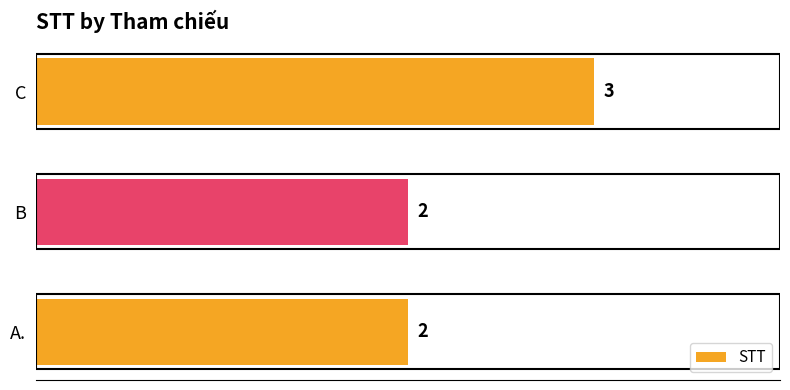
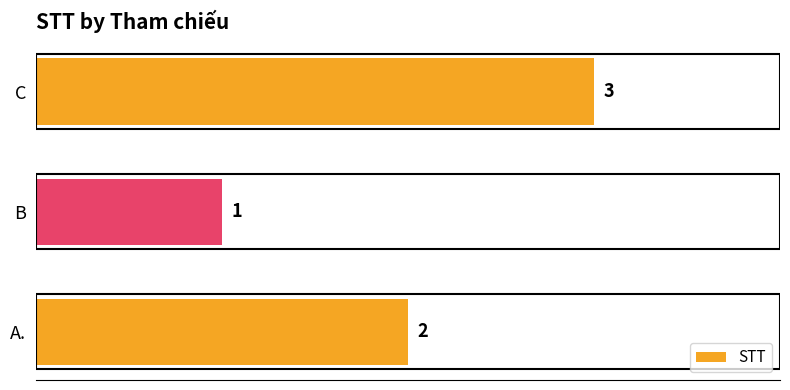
B: 2 -> 1
